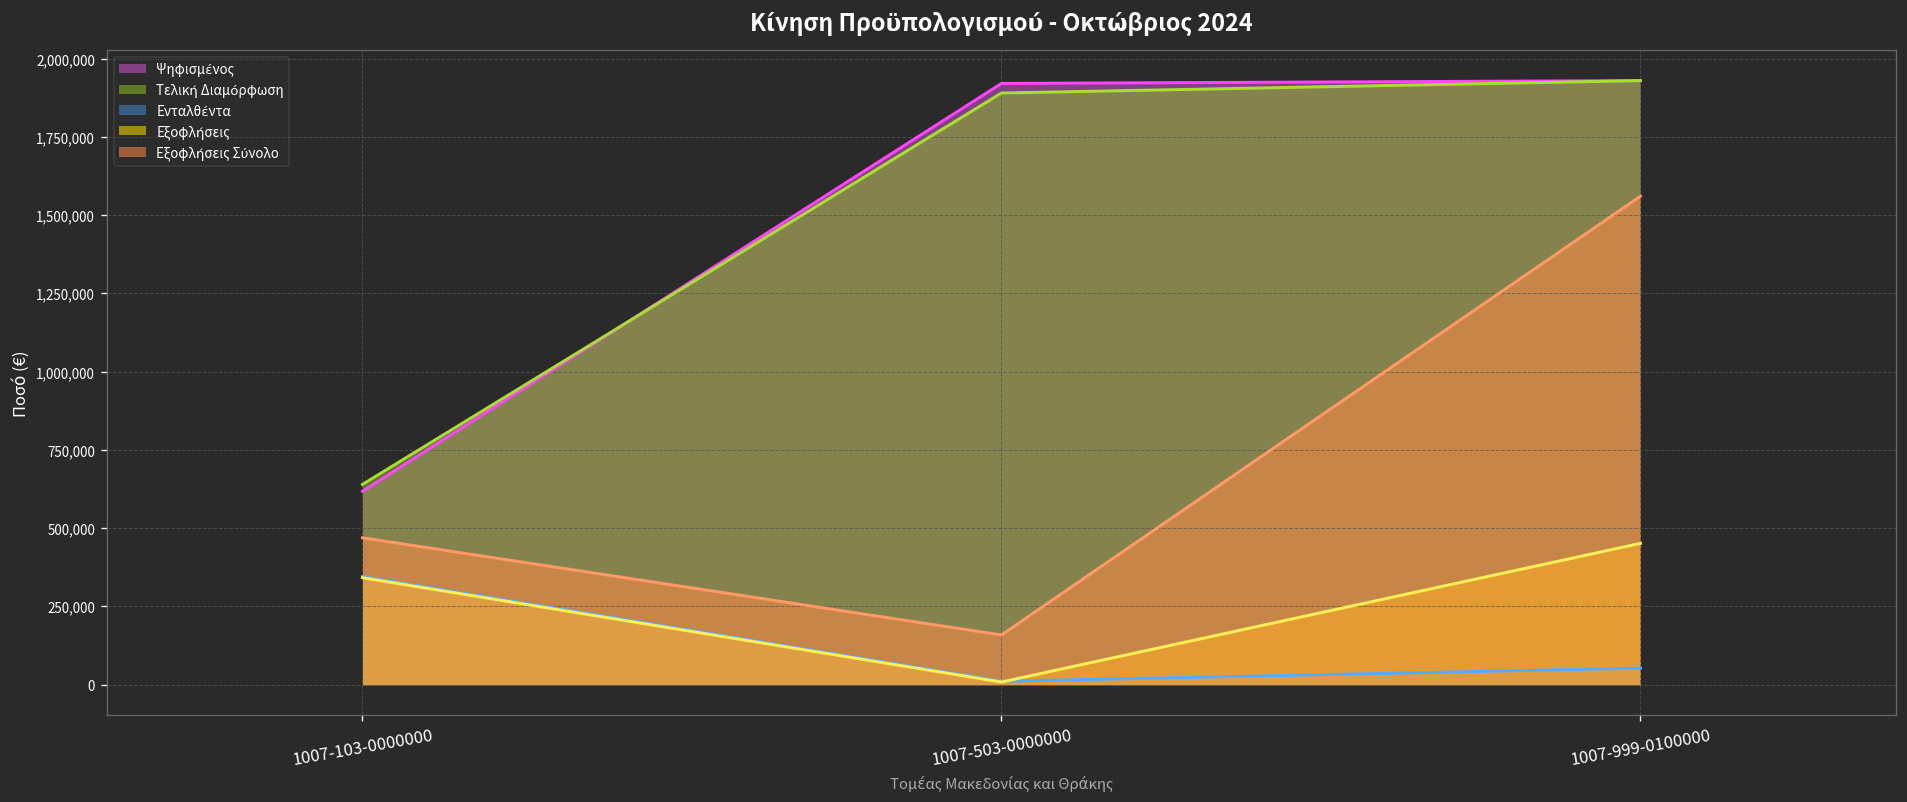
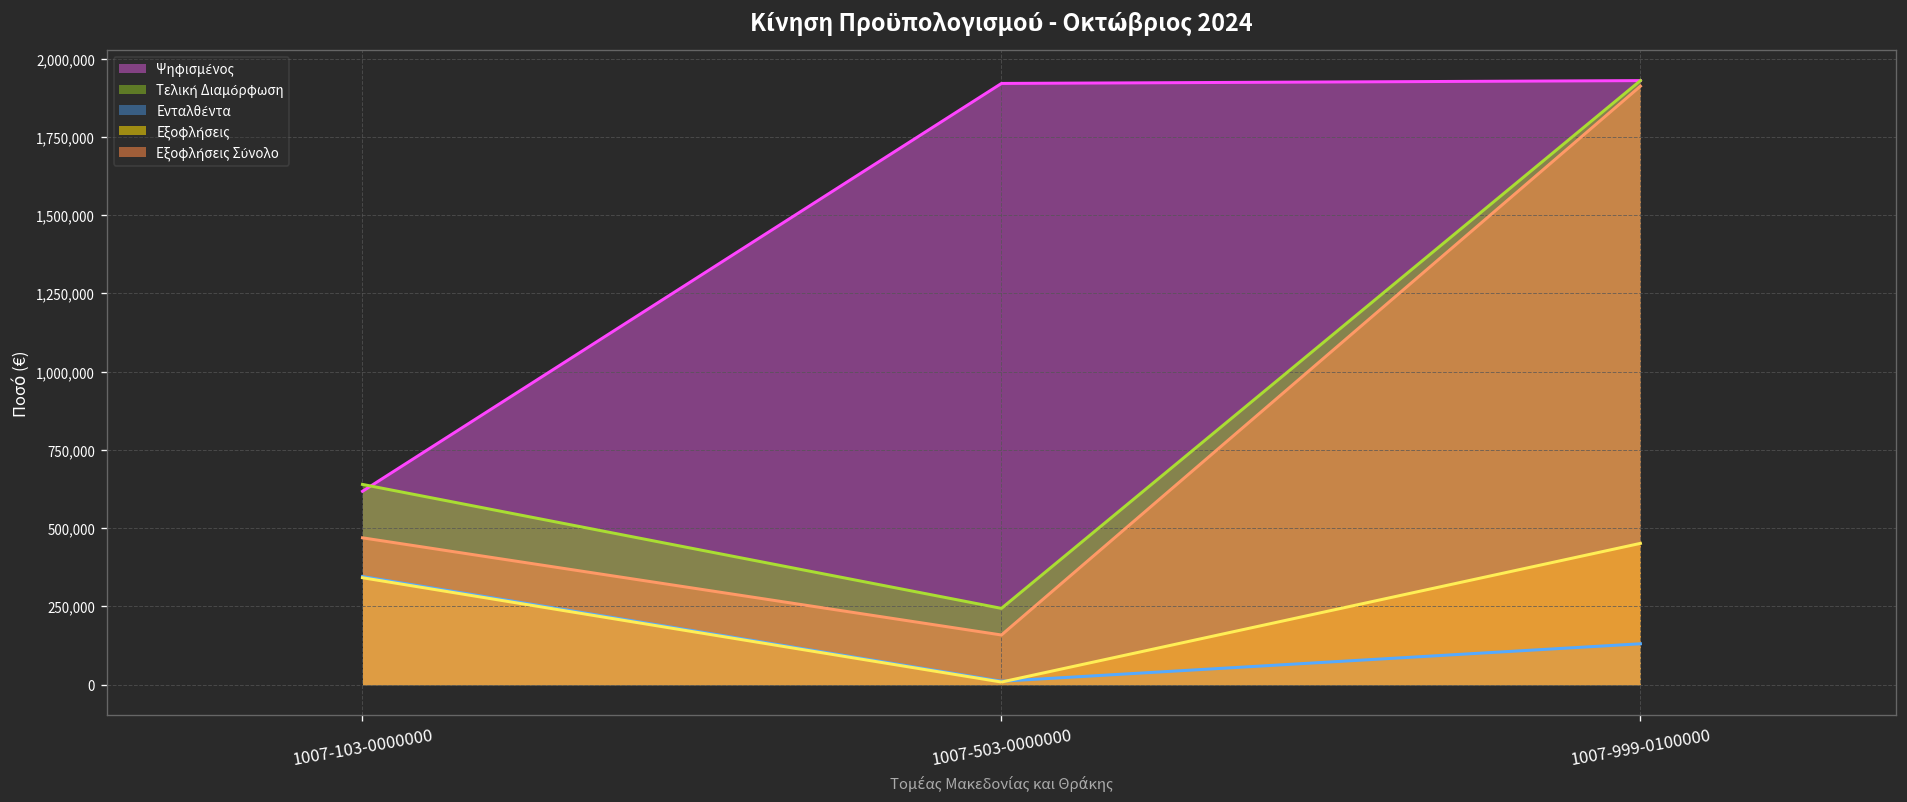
Τελική Διαμόρφωση, 1007-503-0000000: 1,890,000 -> 240,000
Ενταλθέντα, 1007-999-0100000: 50,000 -> 130,000
Εξοφλήσεις Σύνολο, 1007-999-0100000: 1,560,000 -> 1,910,000
